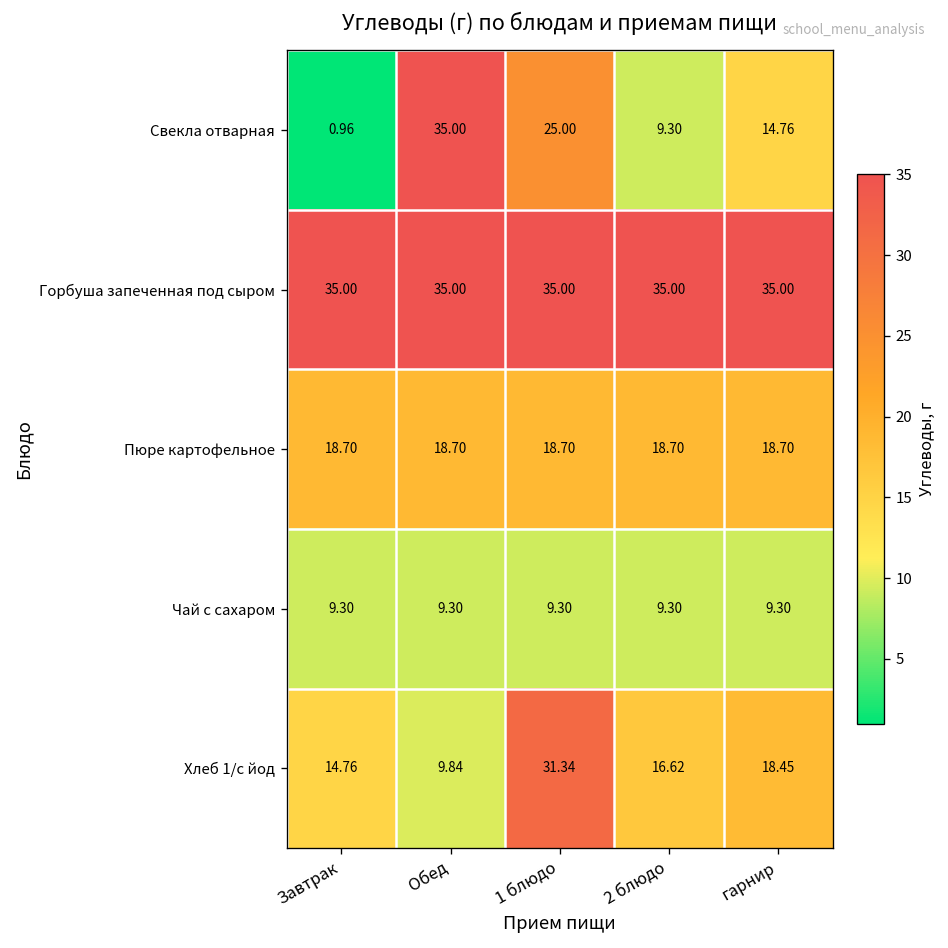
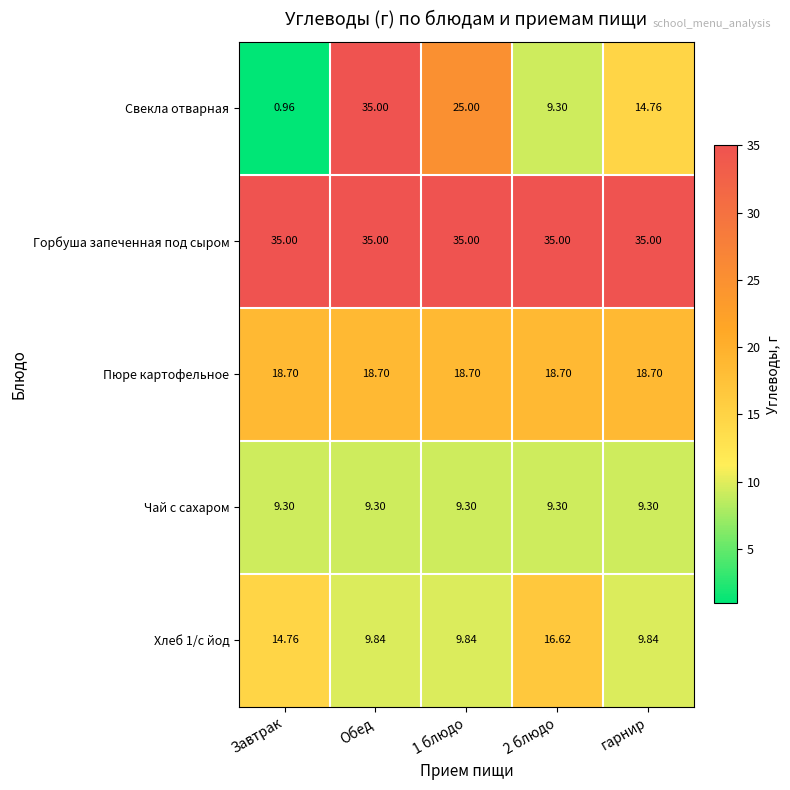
Хлеб 1/с йод, 1 блюдо: 31.34 -> 9.84
Хлеб 1/с йод, гарнир: 18.45 -> 9.84
